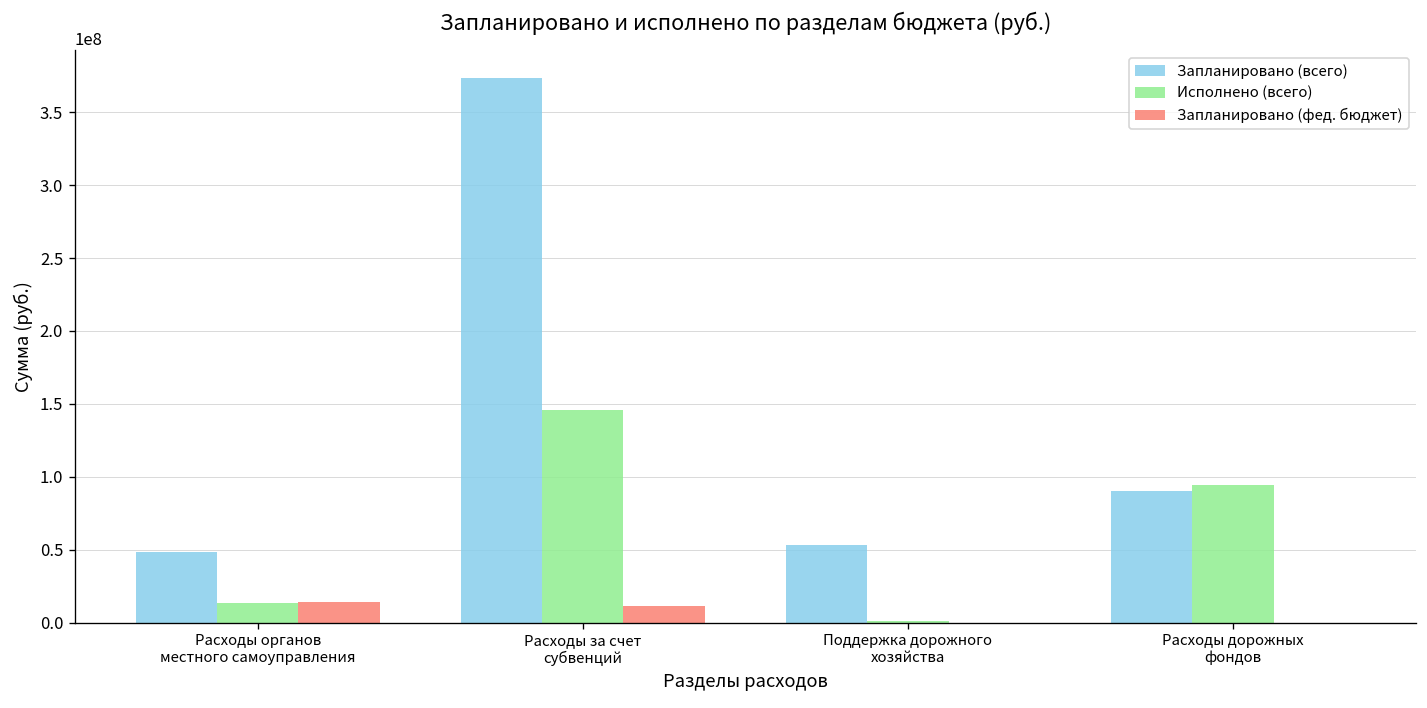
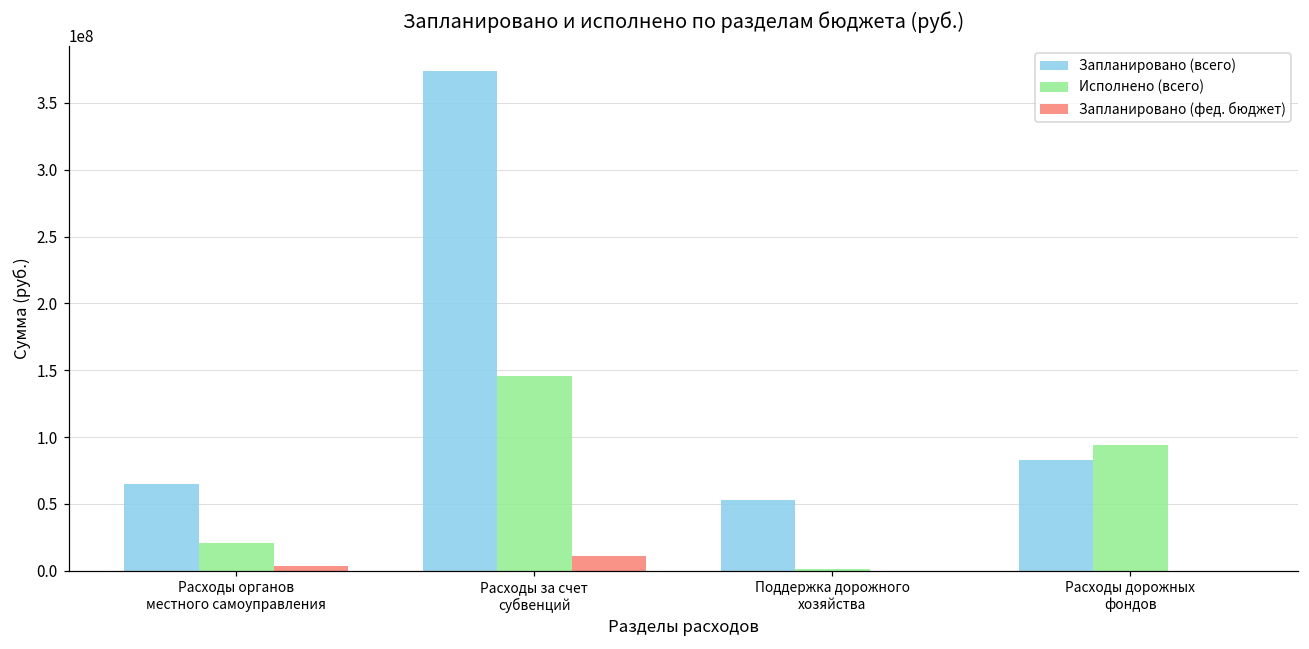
Запланировано (всего), Расходы органов местного самоуправления: 49000000 -> 65000000
Исполнено (всего), Расходы органов местного самоуправления: 13000000 -> 21000000
Запланировано (фед. бюджет), Расходы органов местного самоуправления: 14000000 -> 4000000
Запланировано (всего), Расходы дорожных фондов: 90000000 -> 83000000
